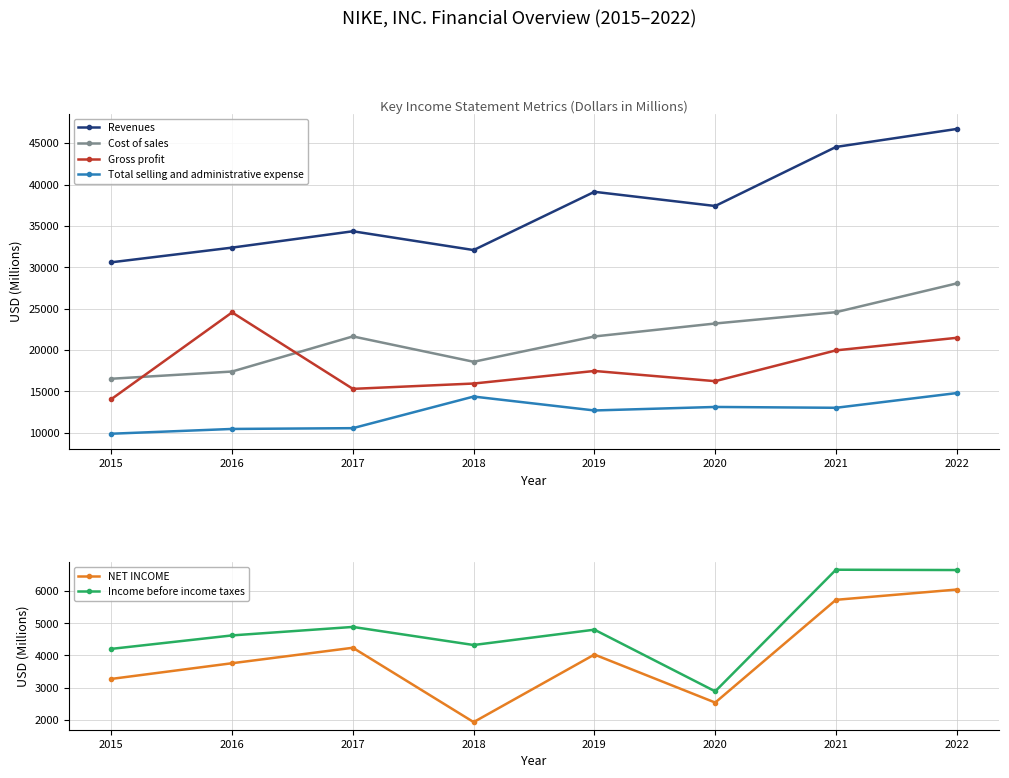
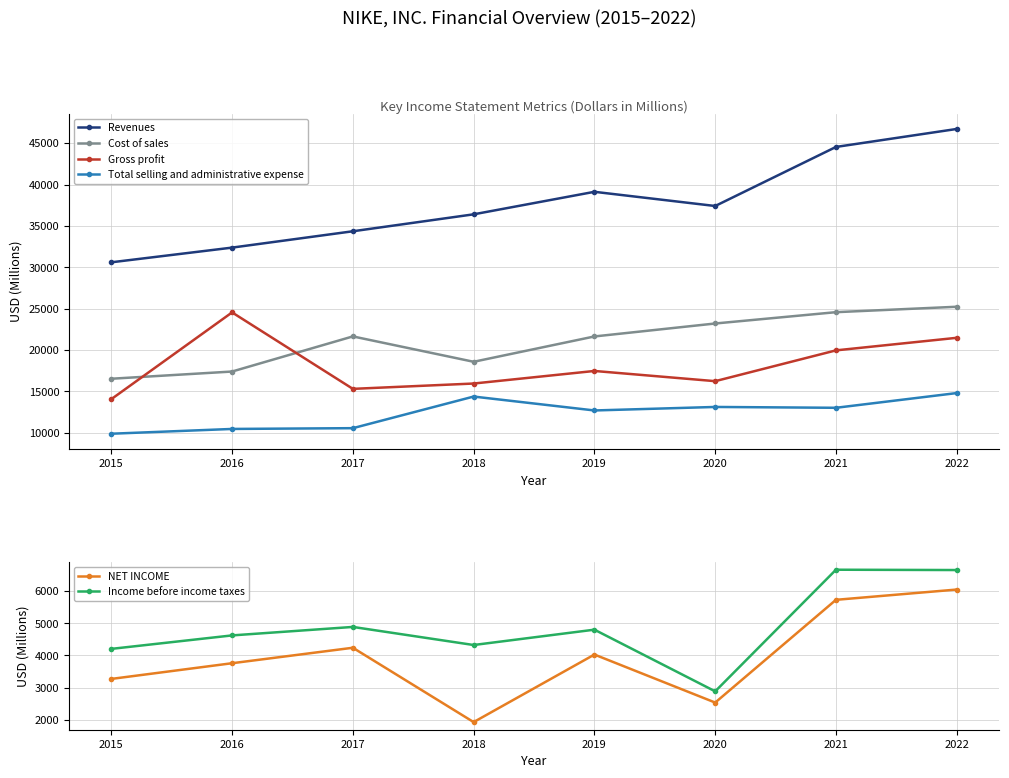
Key Income Statement Metrics (Dollars in Millions), Revenues, 2018: 32000 -> 36000
Key Income Statement Metrics (Dollars in Millions), Cost of sales, 2022: 28000 -> 25000
